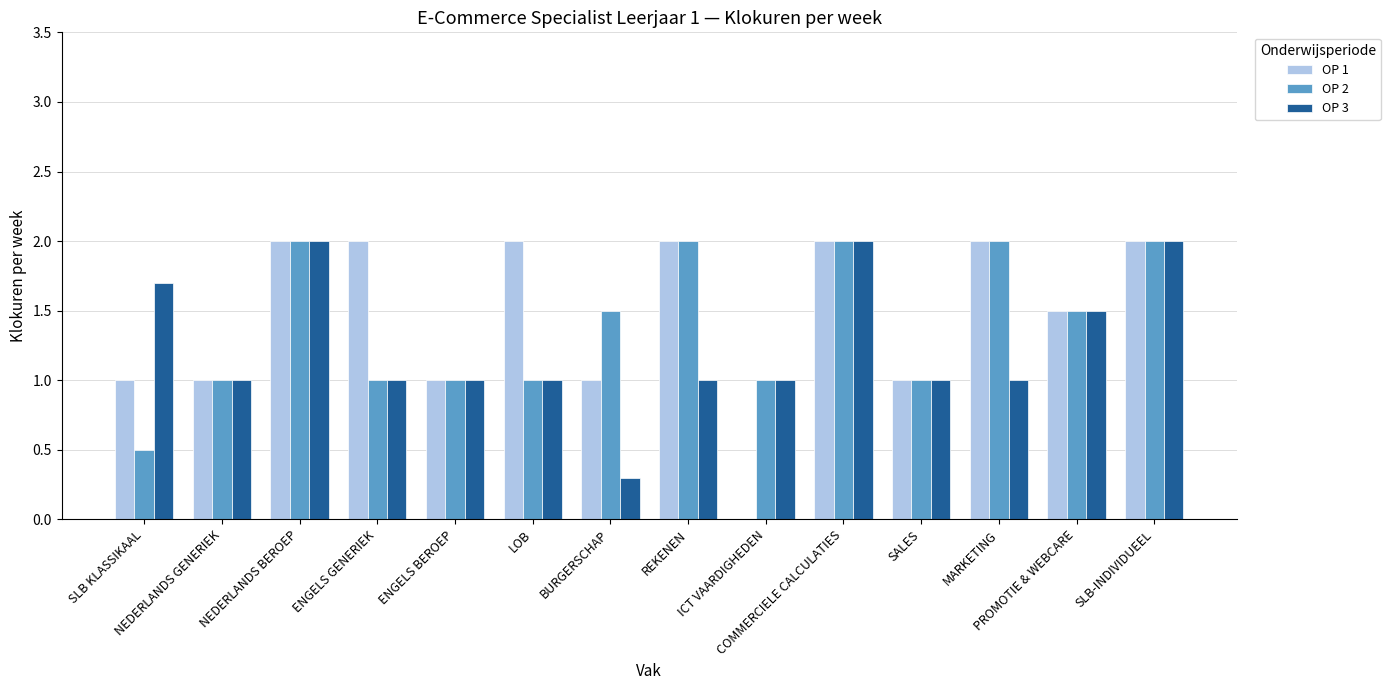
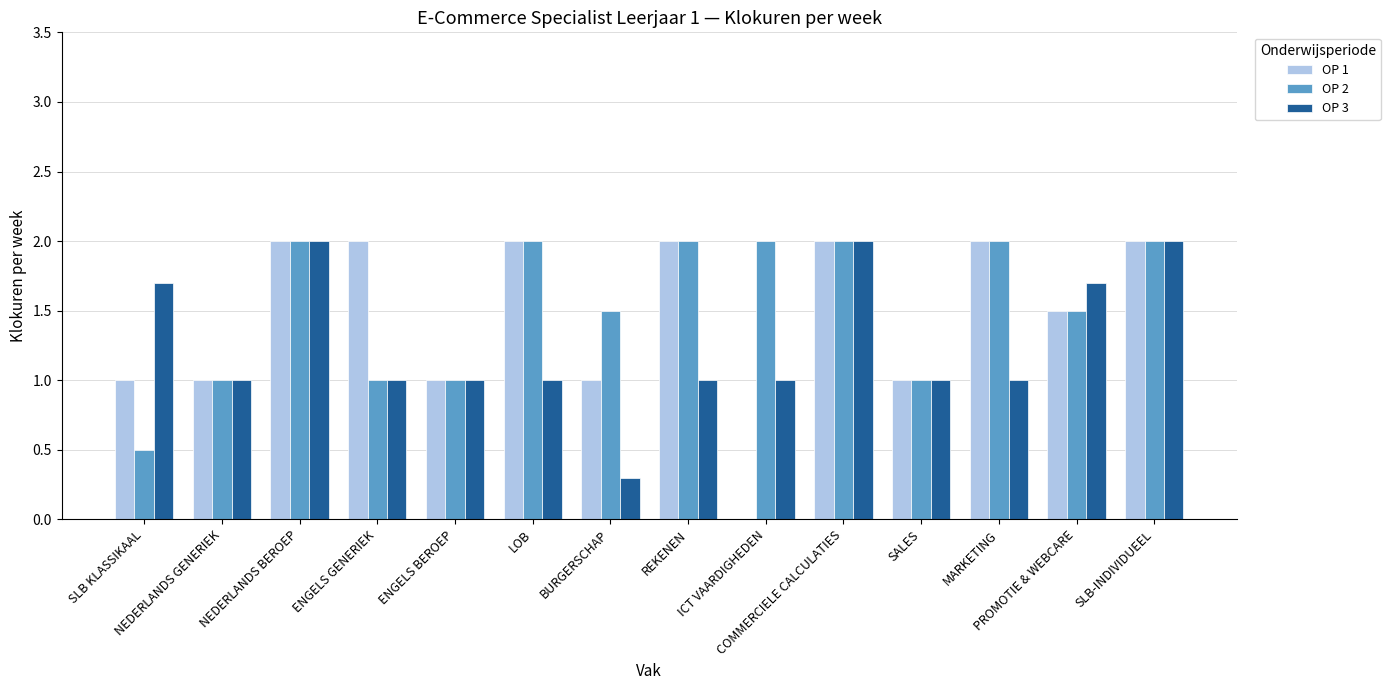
OP 2, LOB: 1 -> 2
OP 2, ICT VAARDIGHEDEN: 1 -> 2
OP 3, PROMOTIE & WEBCARE: 1.5 -> 1.7
